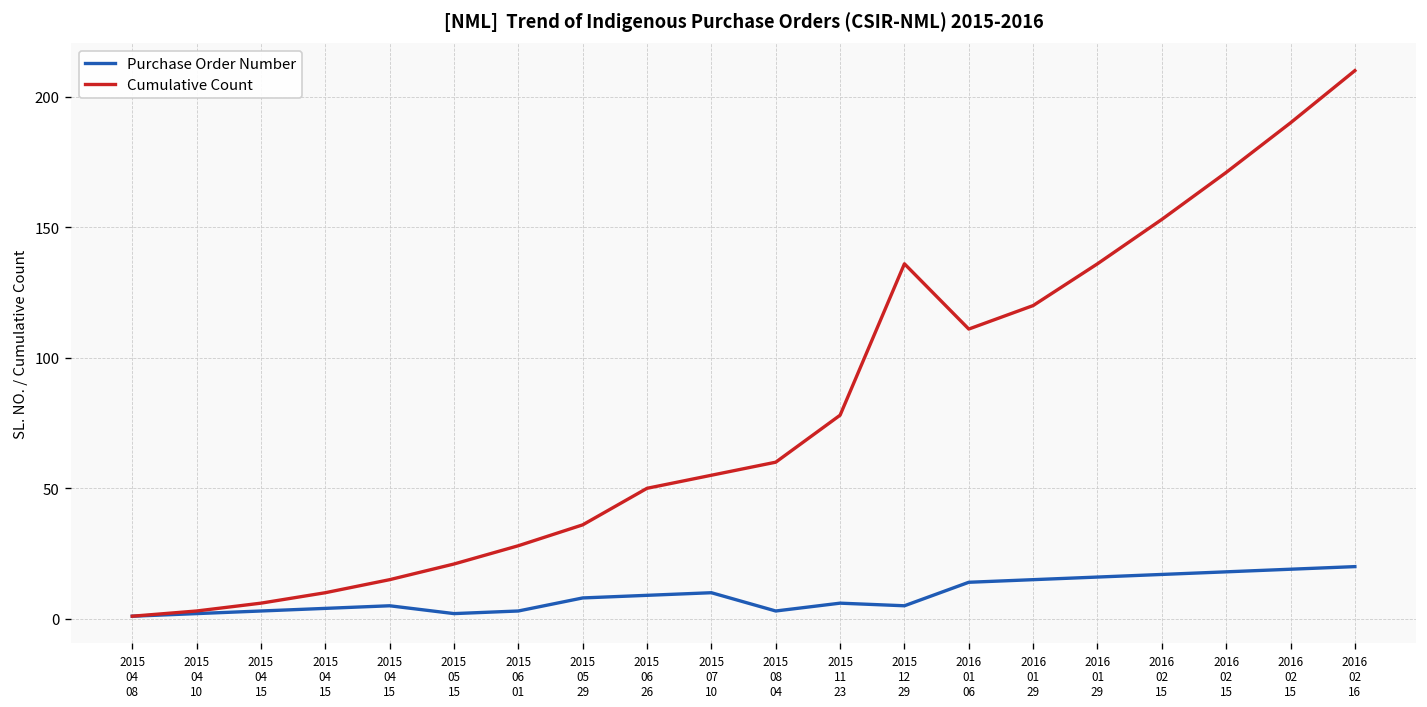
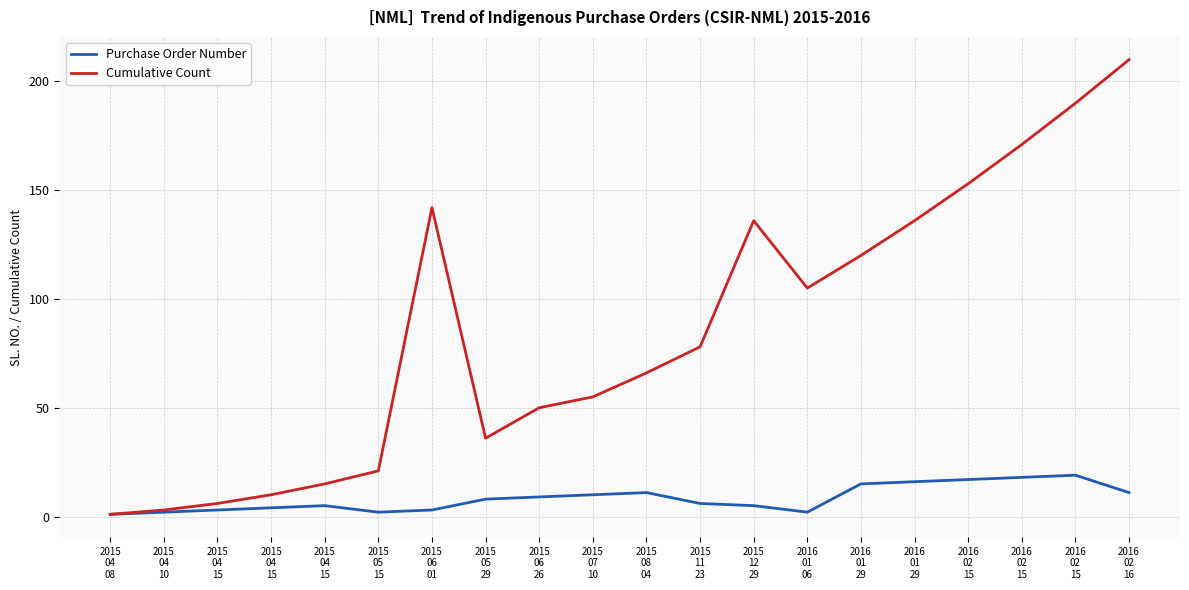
Cumulative Count, 2015 06 01: 28 -> 142
Purchase Order Number, 2015 08 04: 3 -> 11
Cumulative Count, 2015 08 04: 60 -> 66
Purchase Order Number, 2016 01 06: 14 -> 2
Cumulative Count, 2016 01 06: 111 -> 105
Purchase Order Number, 2016 02 16: 20 -> 11
